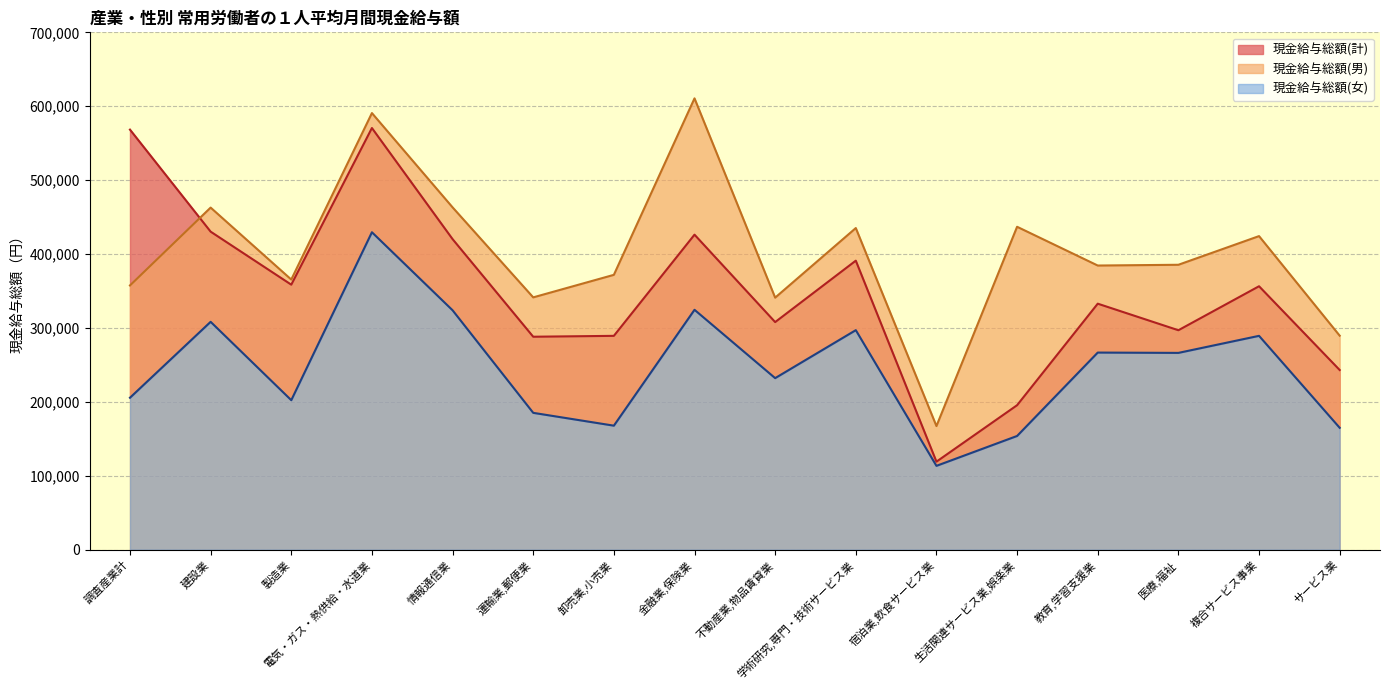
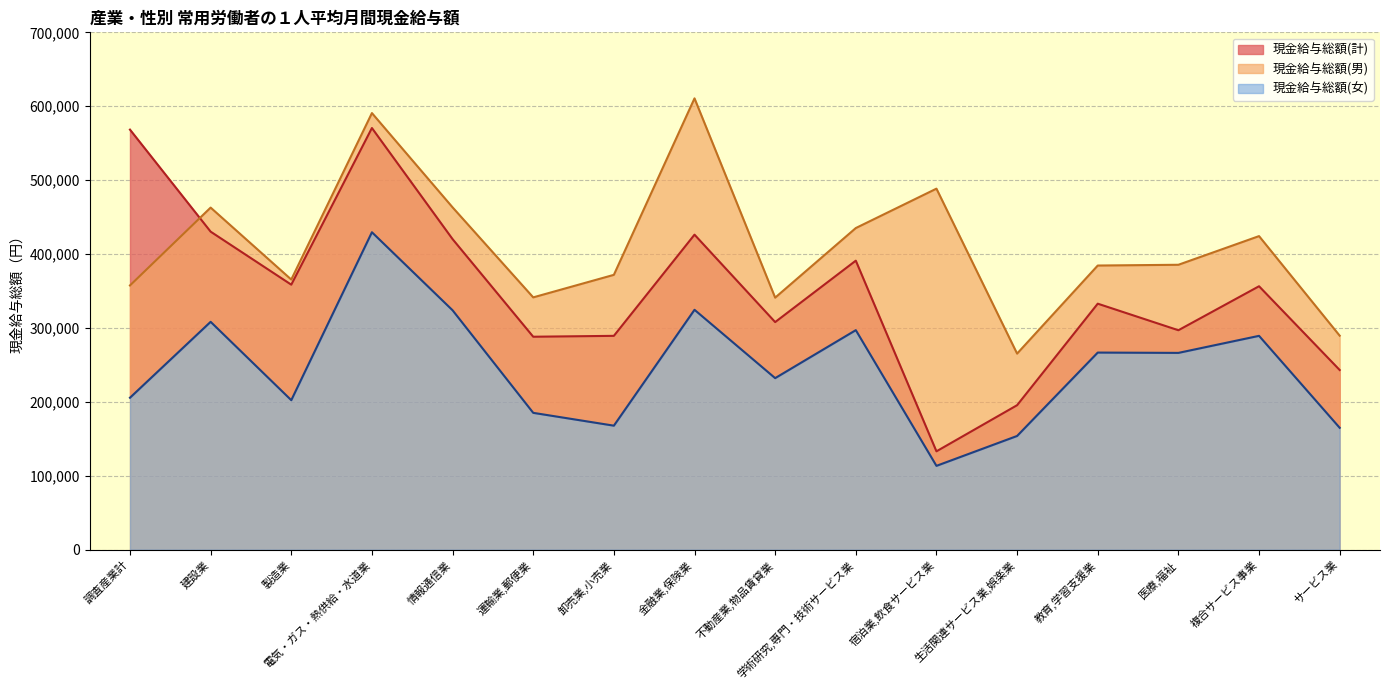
現金給与総額(計), 宿泊業,飲食サービス業: 120,000 -> 130,000
現金給与総額(男), 宿泊業,飲食サービス業: 170,000 -> 490,000
現金給与総額(男), 生活関連サービス業,娯楽業: 440,000 -> 270,000
